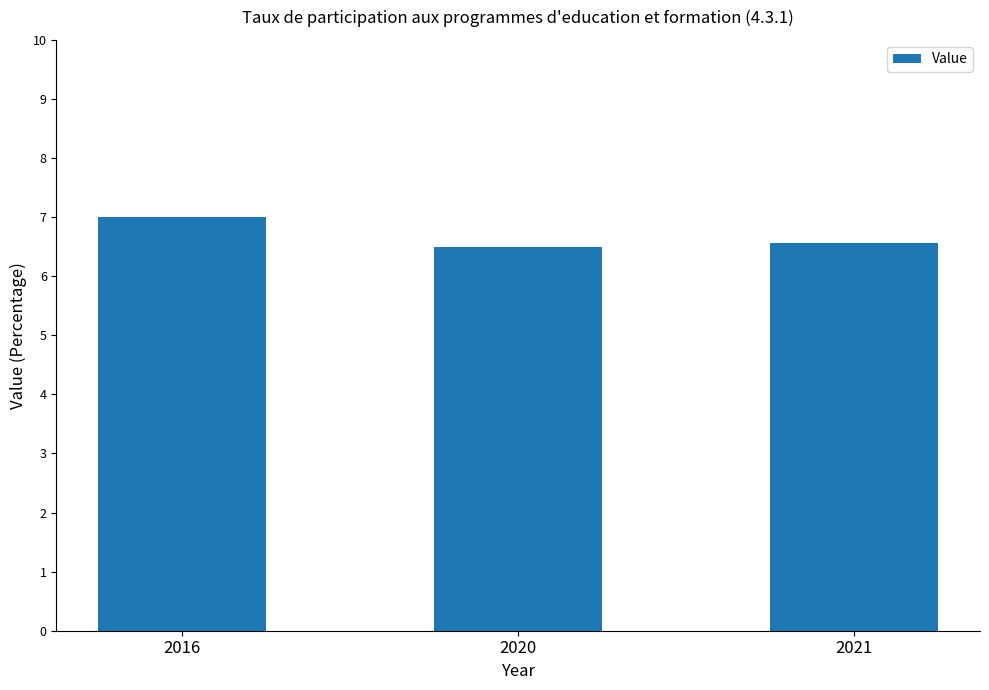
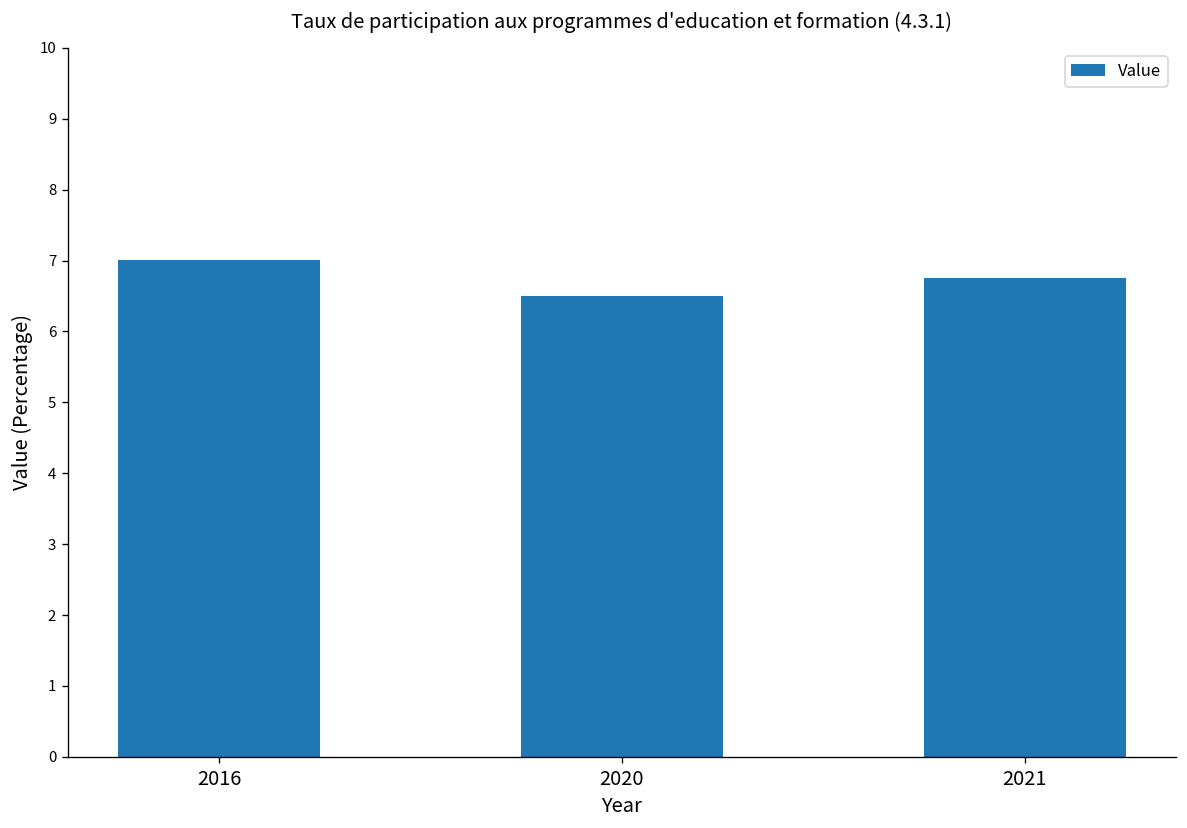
2021: 6.6 -> 6.8
